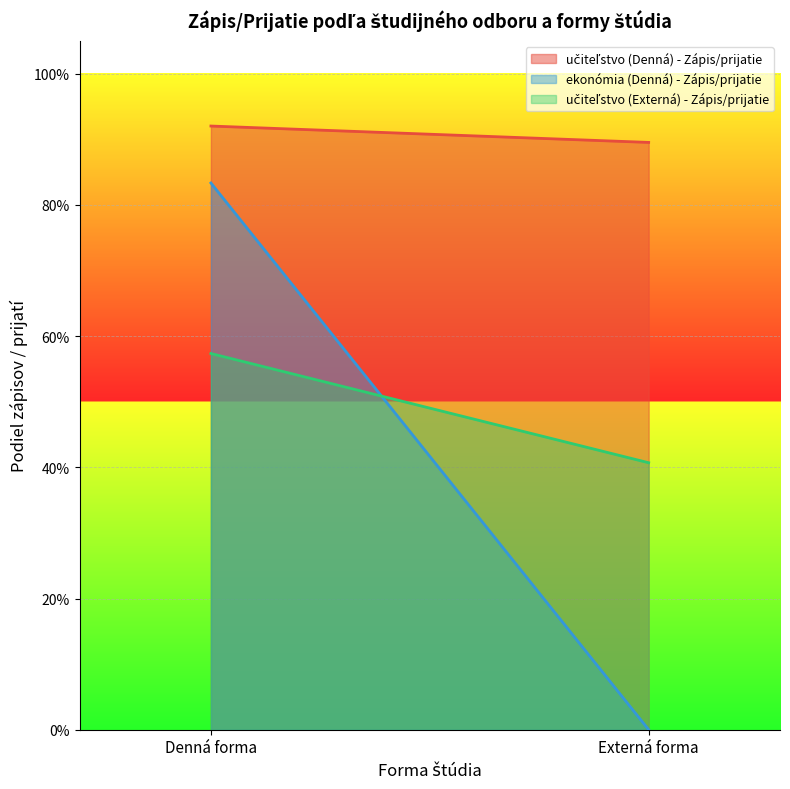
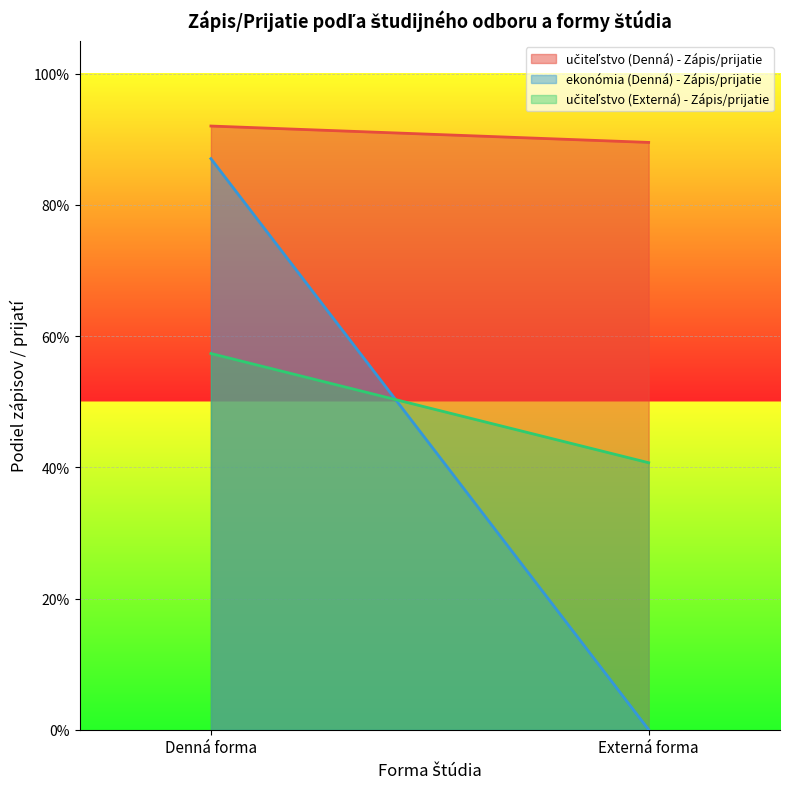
ekonómia (Denná) - Zápis/prijatie, Denná forma: 83% -> 87%
